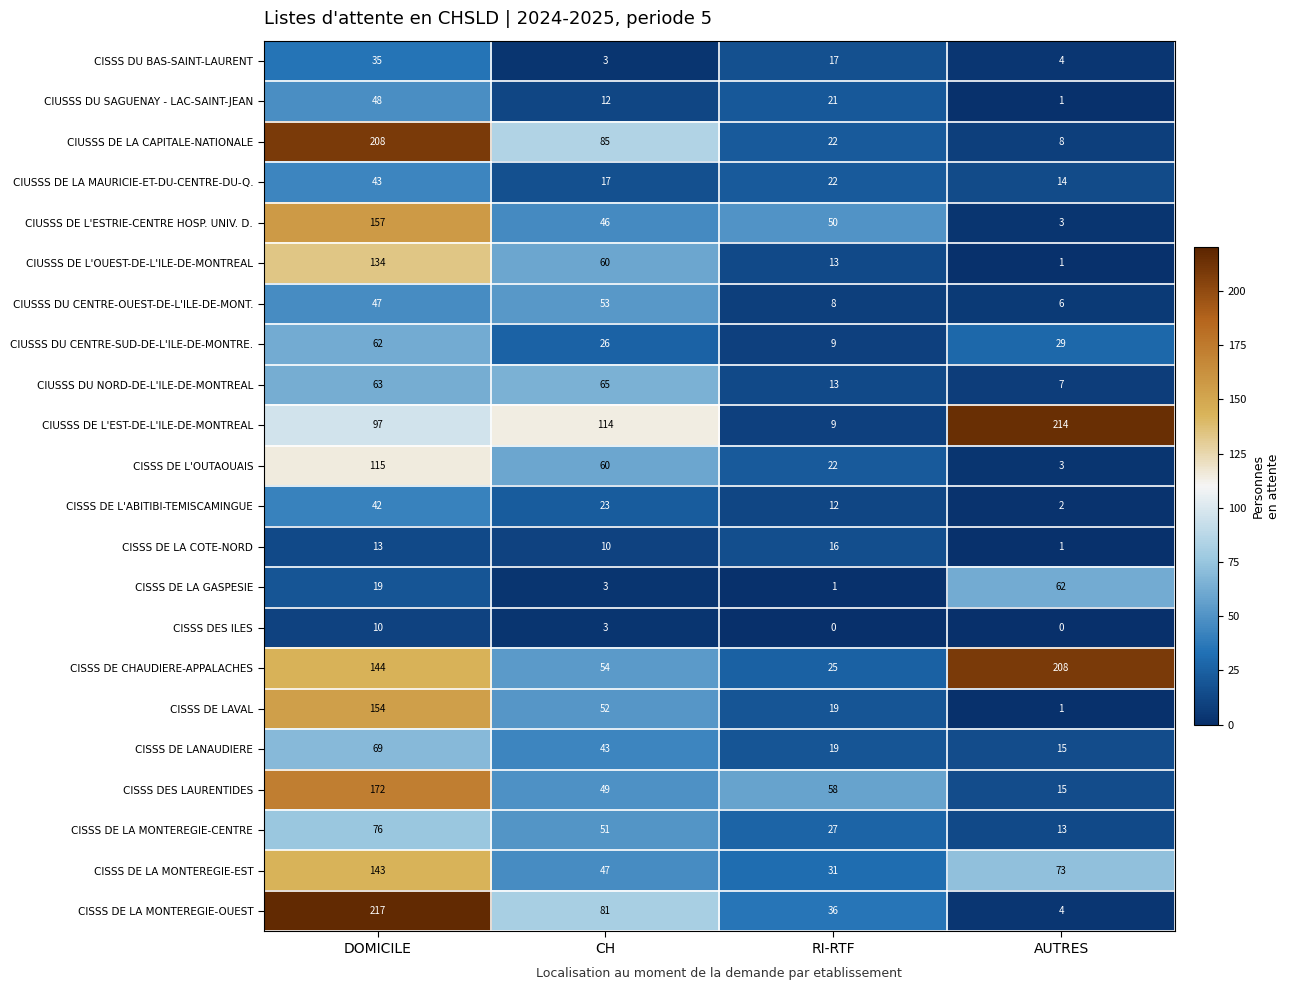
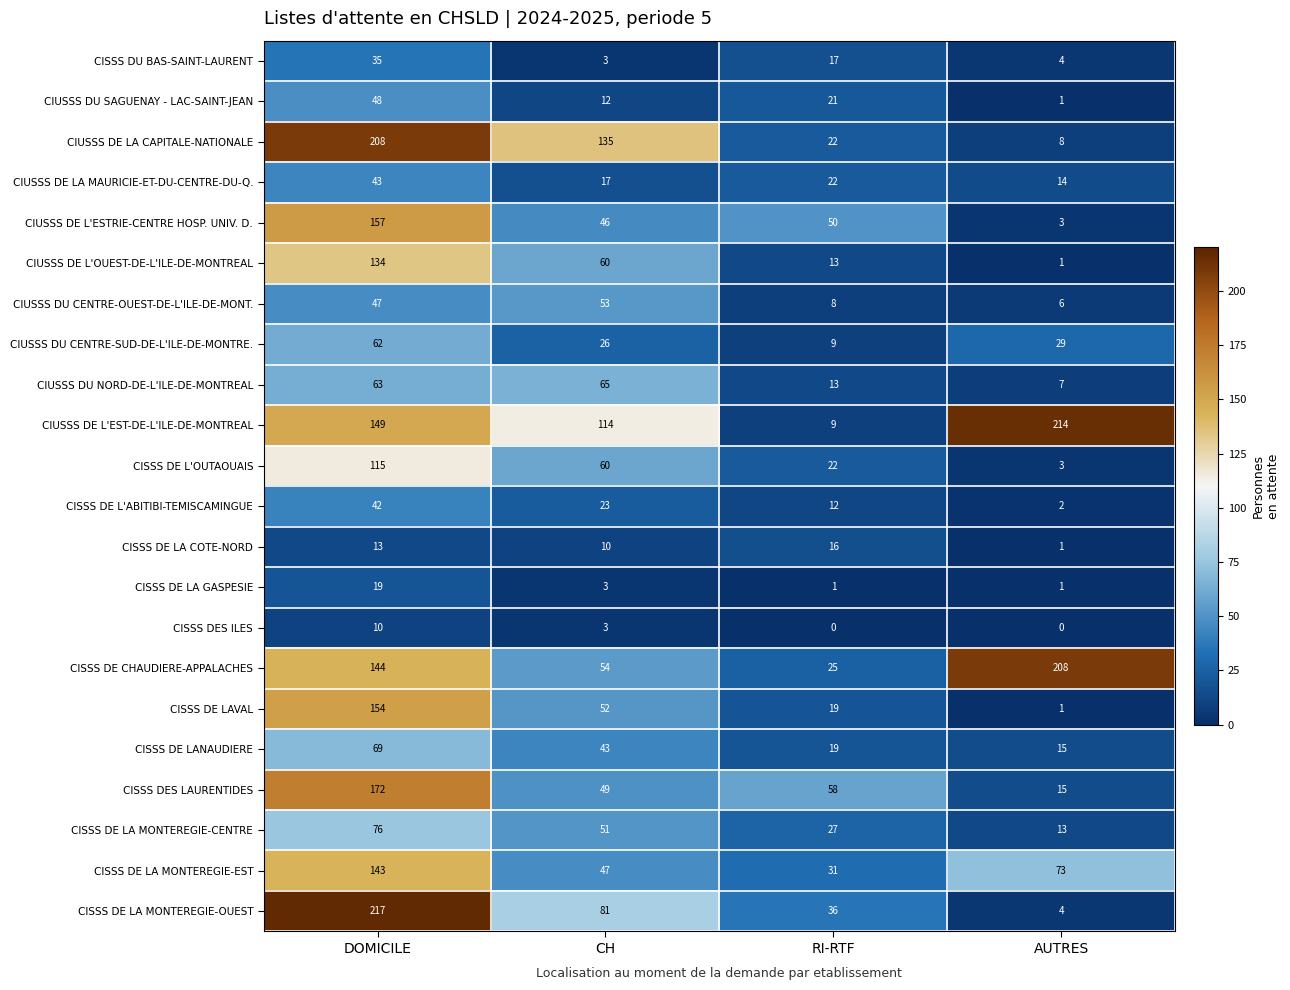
CIUSSS DE LA CAPITALE-NATIONALE, CH: 85 -> 135
CIUSSS DE L'EST-DE-L'ILE-DE-MONTREAL, DOMICILE: 97 -> 149
CISSS DE LA GASPESIE, AUTRES: 62 -> 1
